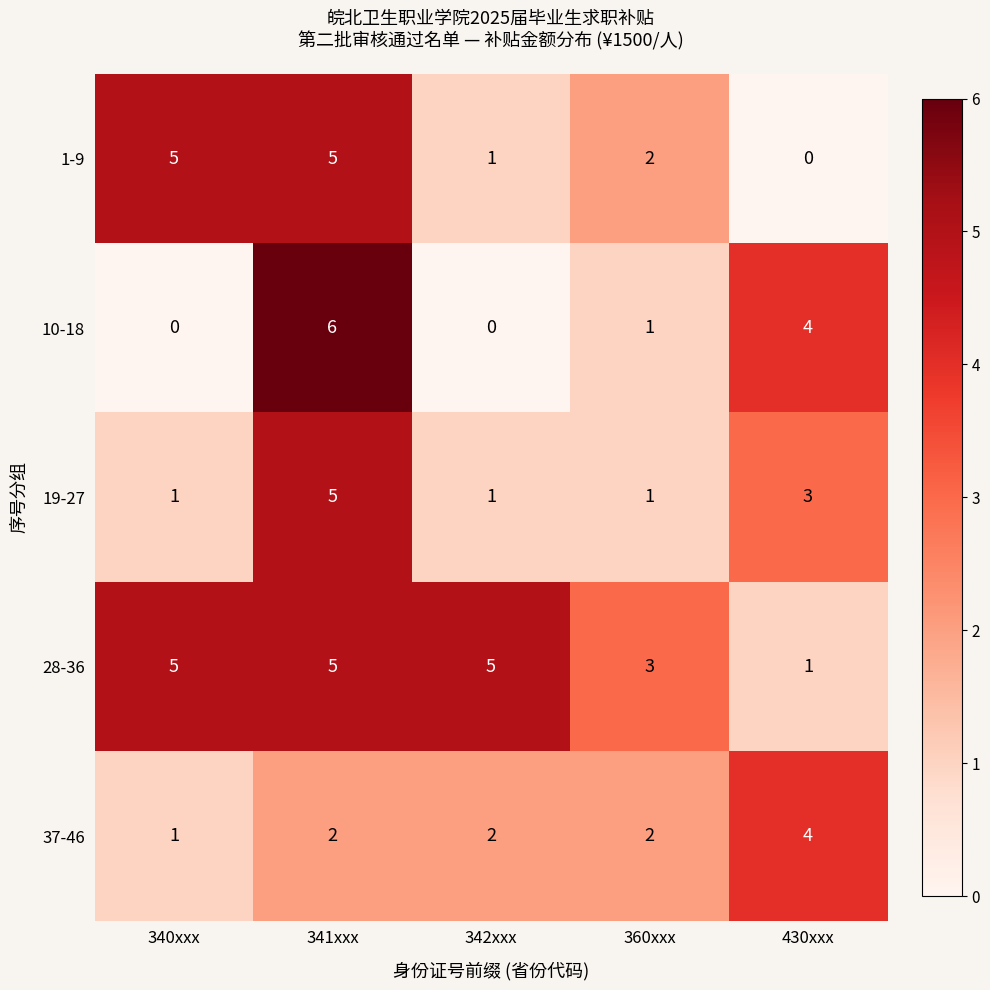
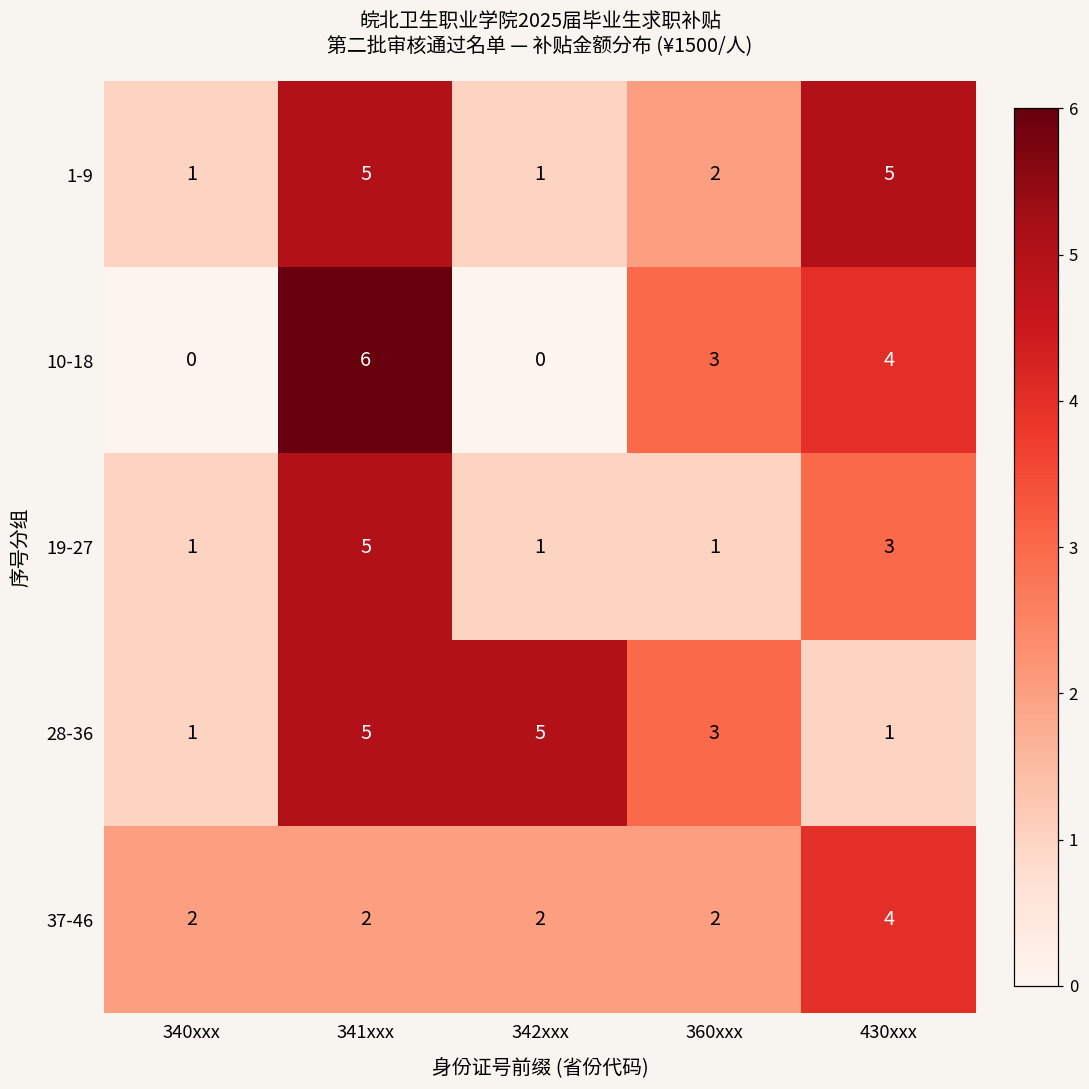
1-9, 340xxx: 5 -> 1
1-9, 430xxx: 0 -> 5
10-18, 360xxx: 1 -> 3
28-36, 340xxx: 5 -> 1
37-46, 340xxx: 1 -> 2
